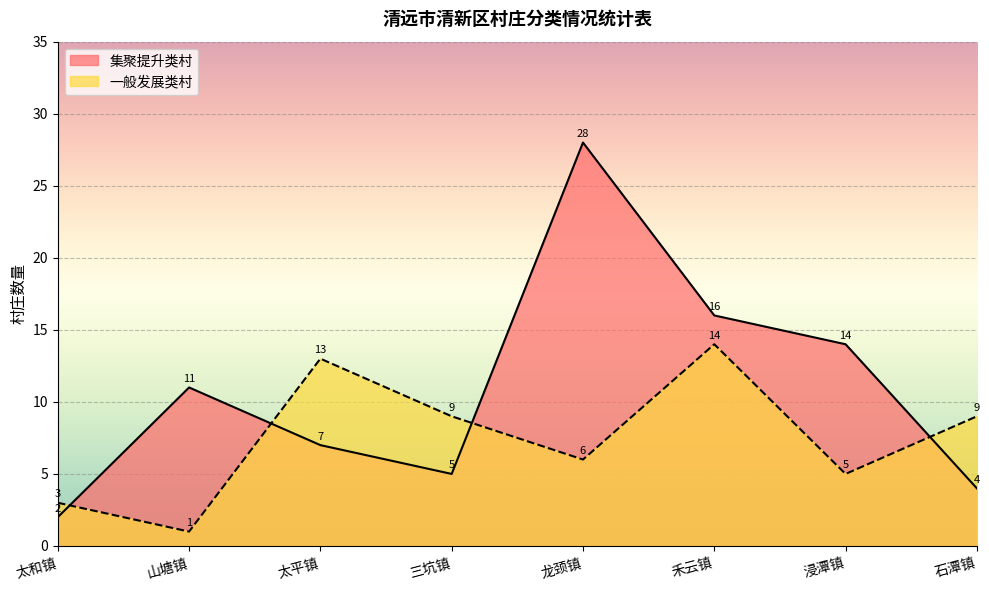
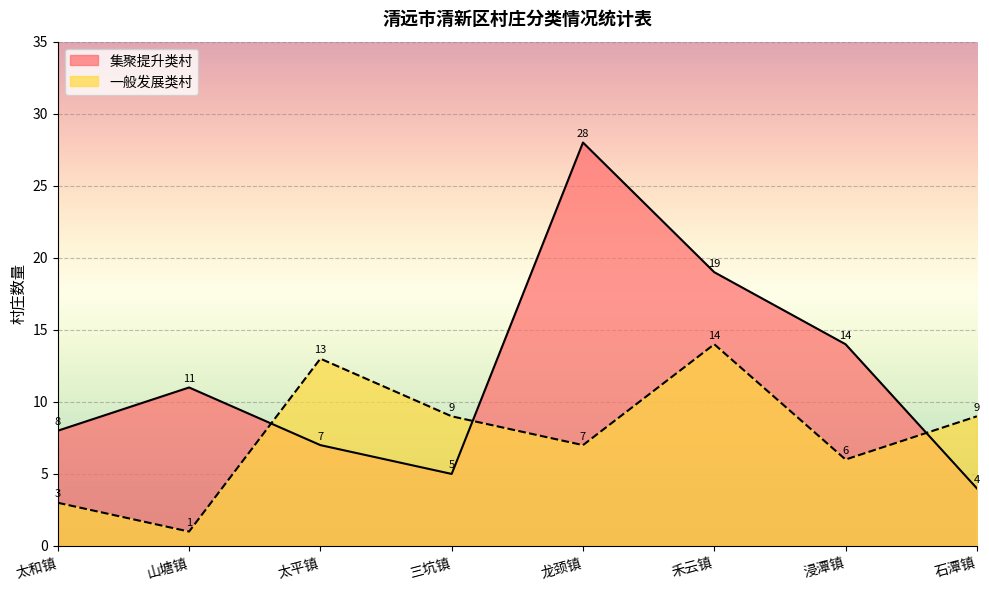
集聚提升类村, 太和镇: 2 -> 8
一般发展类村, 龙颈镇: 6 -> 7
集聚提升类村, 禾云镇: 16 -> 19
一般发展类村, 浸潭镇: 5 -> 6
